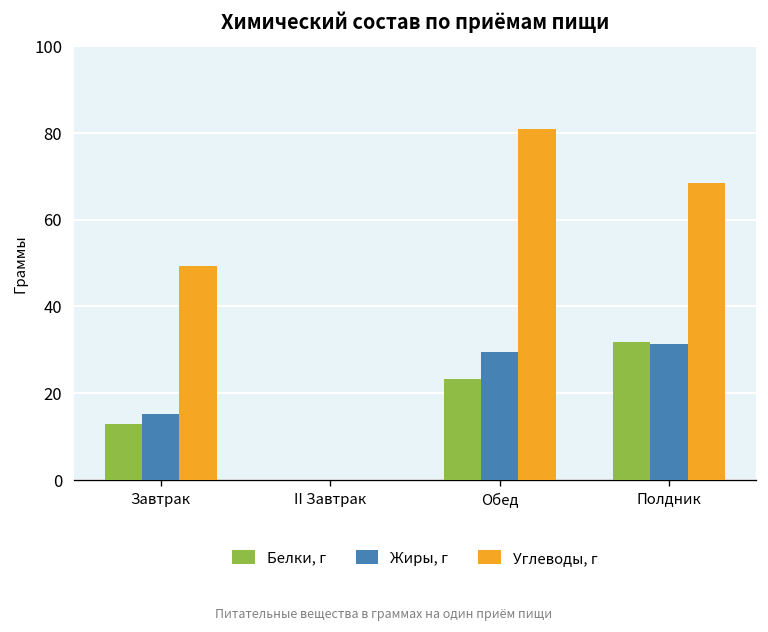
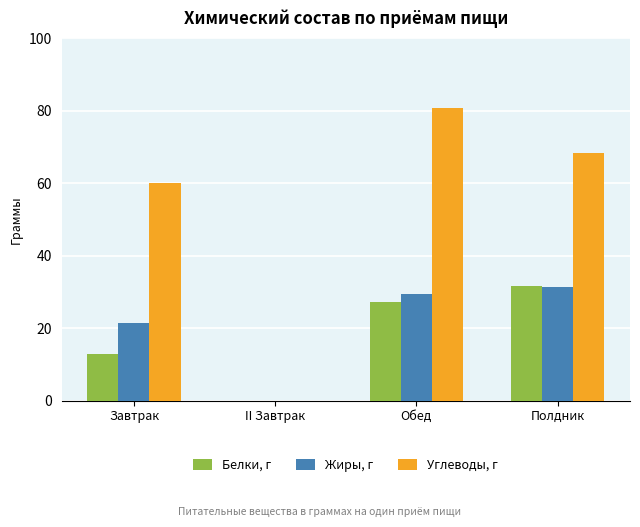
Жиры, г, Завтрак: 15 -> 21
Углеводы, г, Завтрак: 49 -> 60
Белки, г, Обед: 23 -> 27
